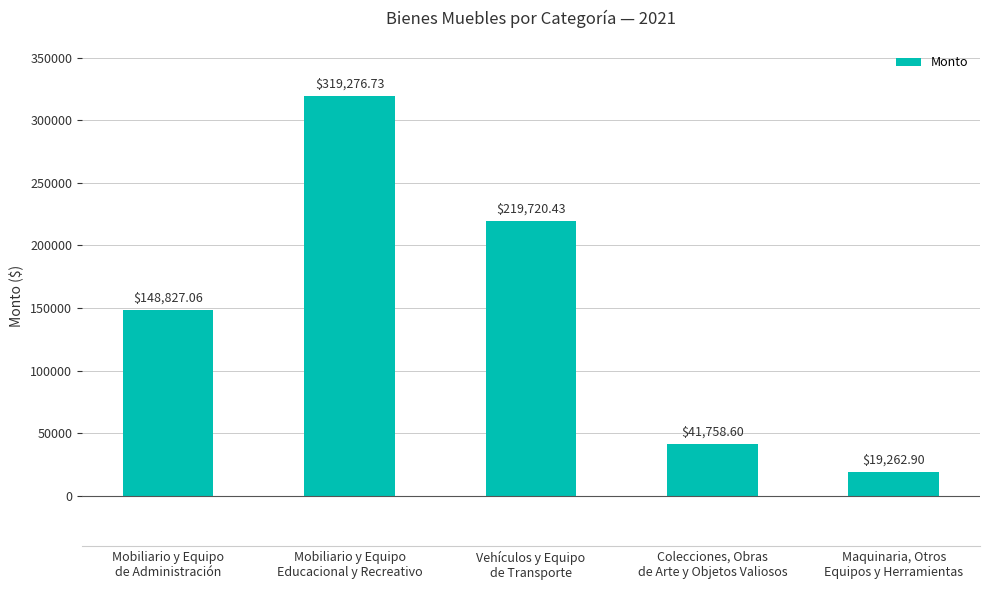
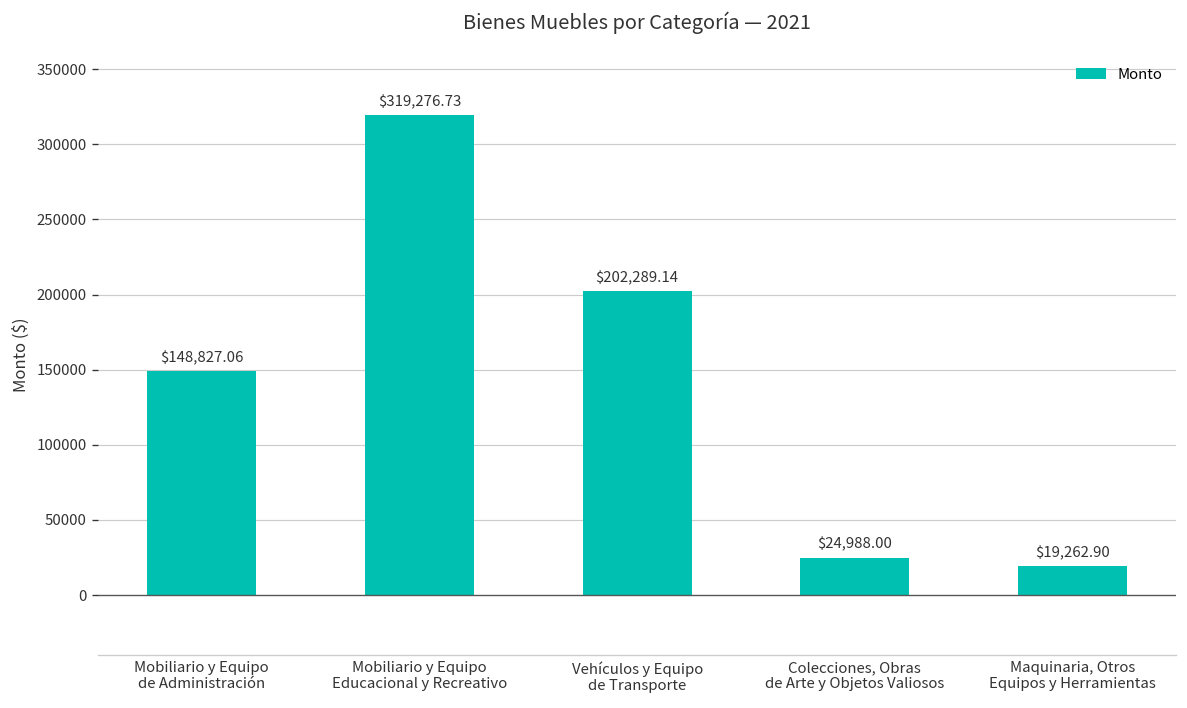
Vehículos y Equipo de Transporte: $219,720.43 -> $202,289.14
Colecciones, Obras de Arte y Objetos Valiosos: $41,758.60 -> $24,988.00
